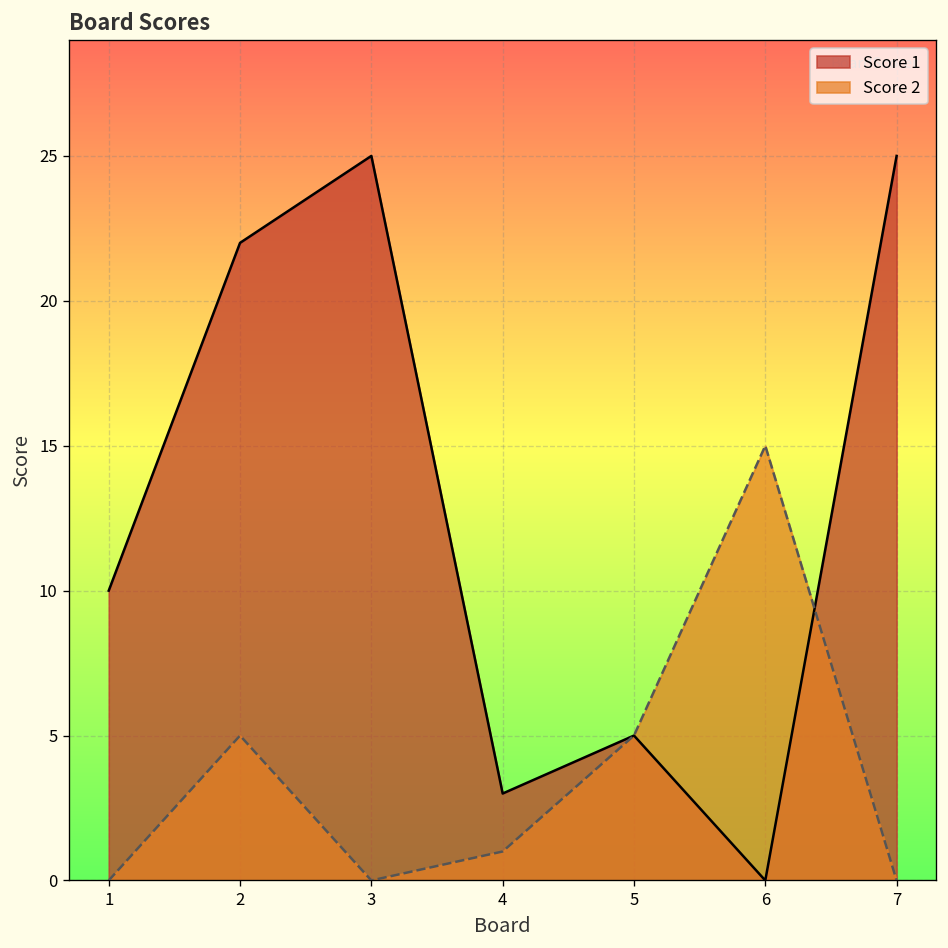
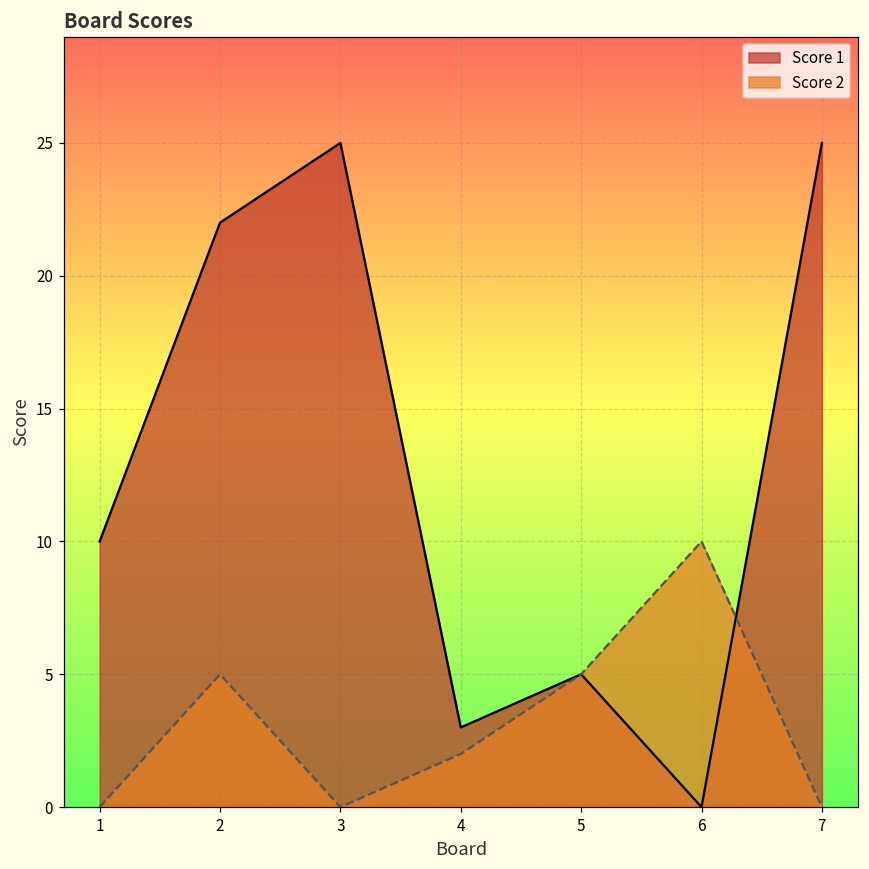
Score 2, 4: 1 -> 2
Score 2, 6: 15 -> 10
